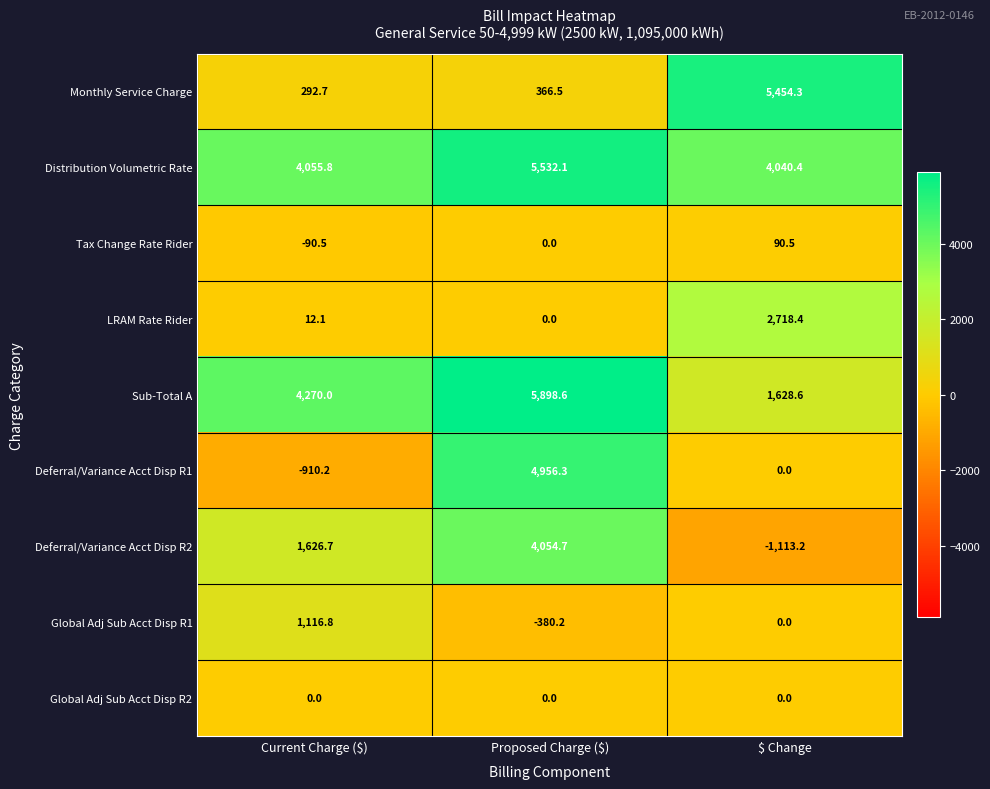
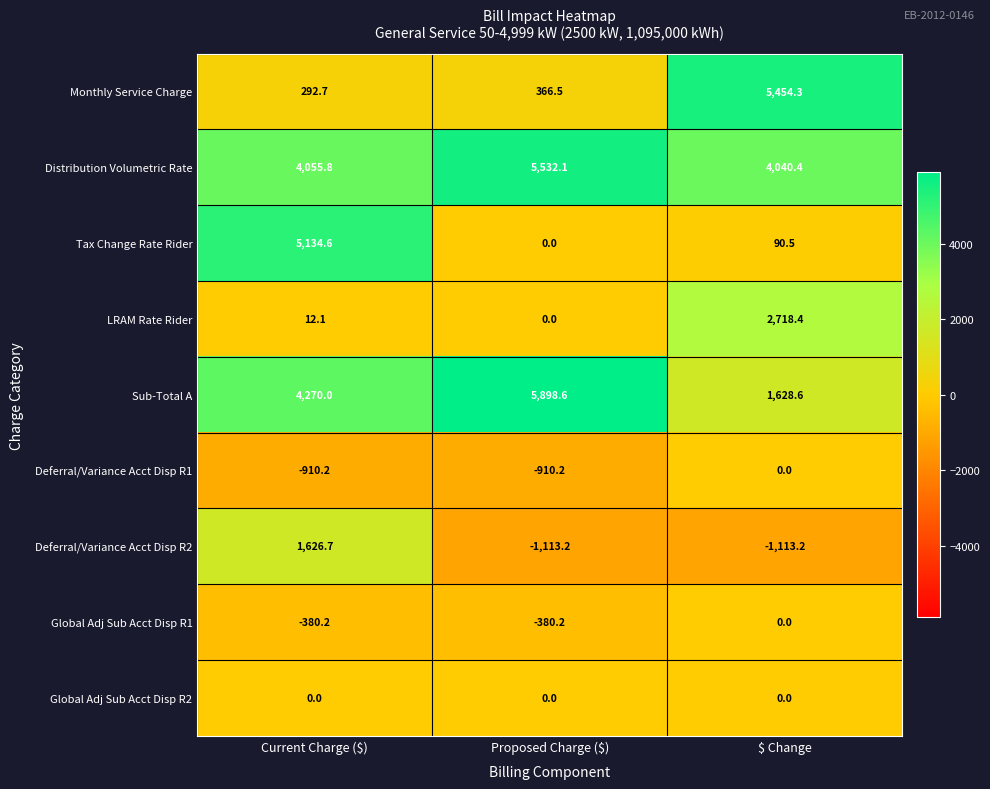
Tax Change Rate Rider, Current Charge ($): -90.5 -> 5,134.6
Deferral/Variance Acct Disp R1, Proposed Charge ($): 4,956.3 -> -910.2
Deferral/Variance Acct Disp R2, Proposed Charge ($): 4,054.7 -> -1,113.2
Global Adj Sub Acct Disp R1, Current Charge ($): 1,116.8 -> -380.2
